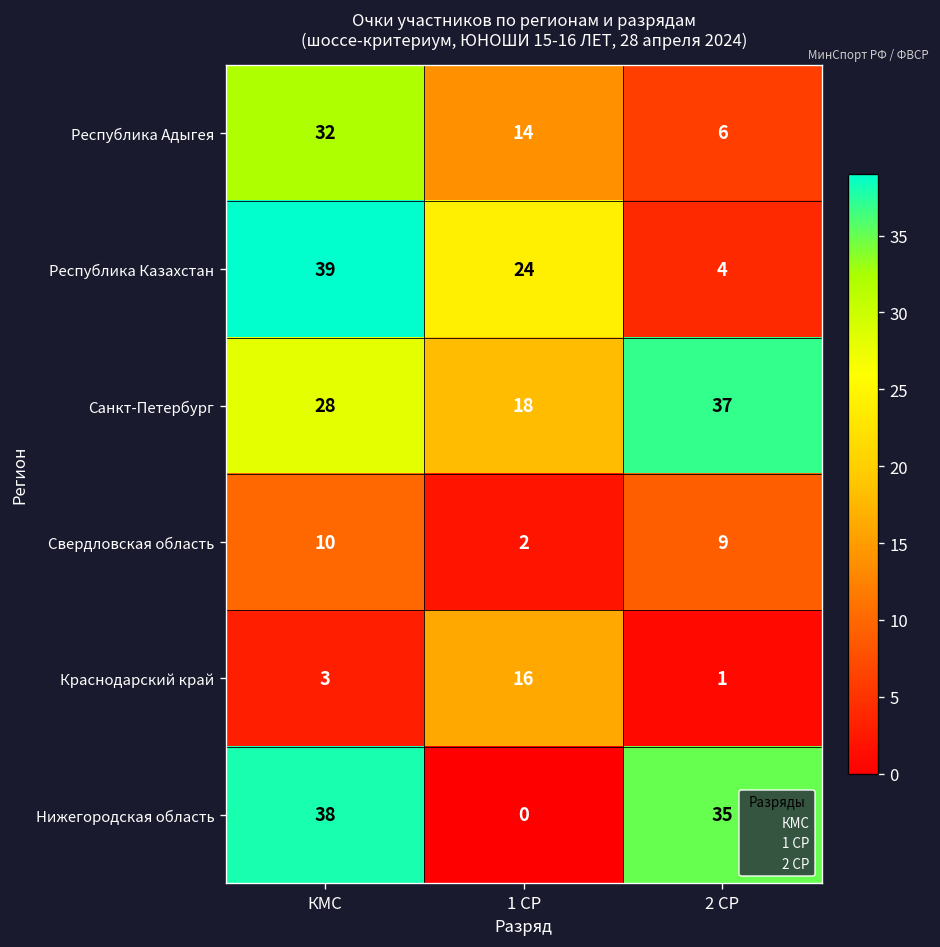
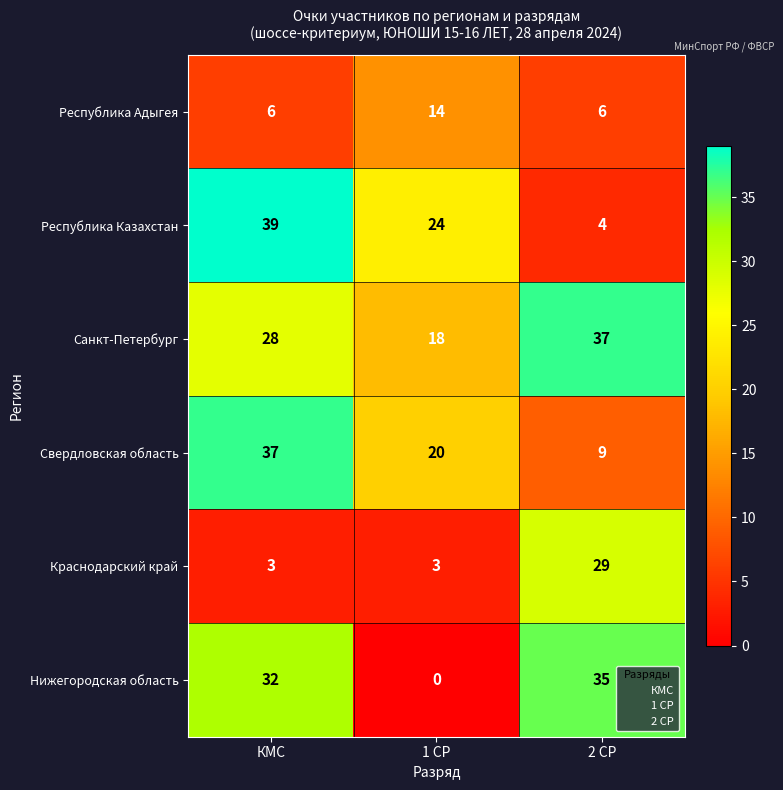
Республика Адыгея, КМС: 32 -> 6
Свердловская область, КМС: 10 -> 37
Свердловская область, 1 СР: 2 -> 20
Краснодарский край, 1 СР: 16 -> 3
Краснодарский край, 2 СР: 1 -> 29
Нижегородская область, КМС: 38 -> 32
